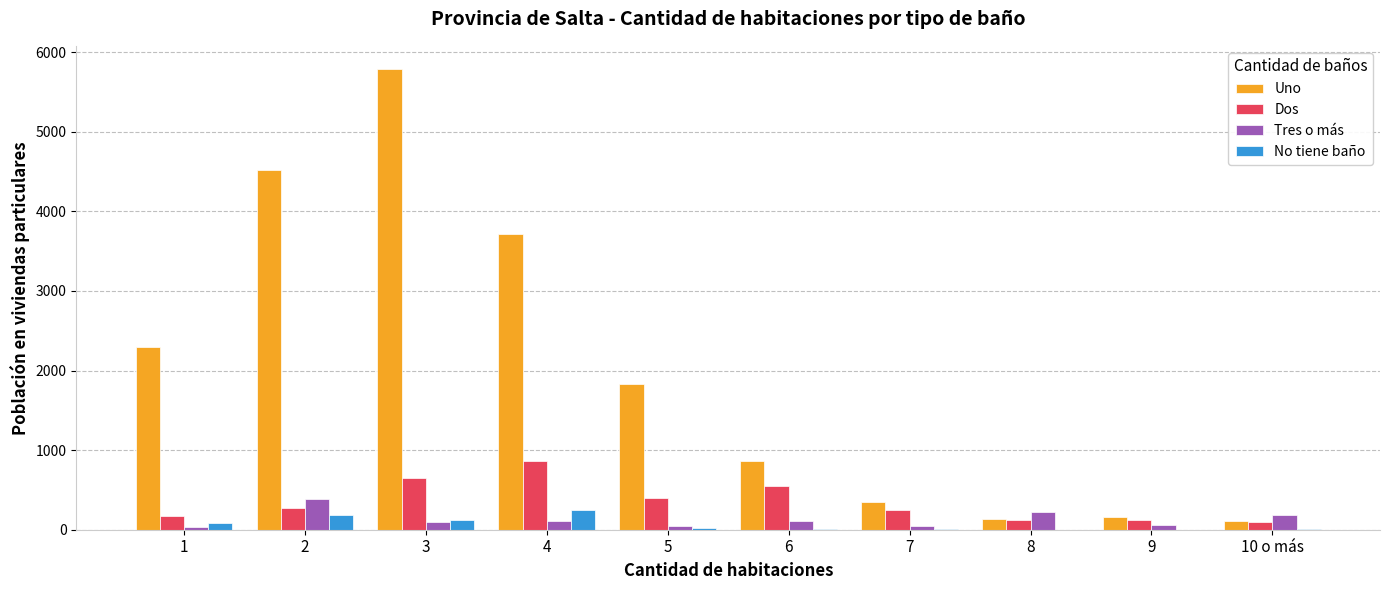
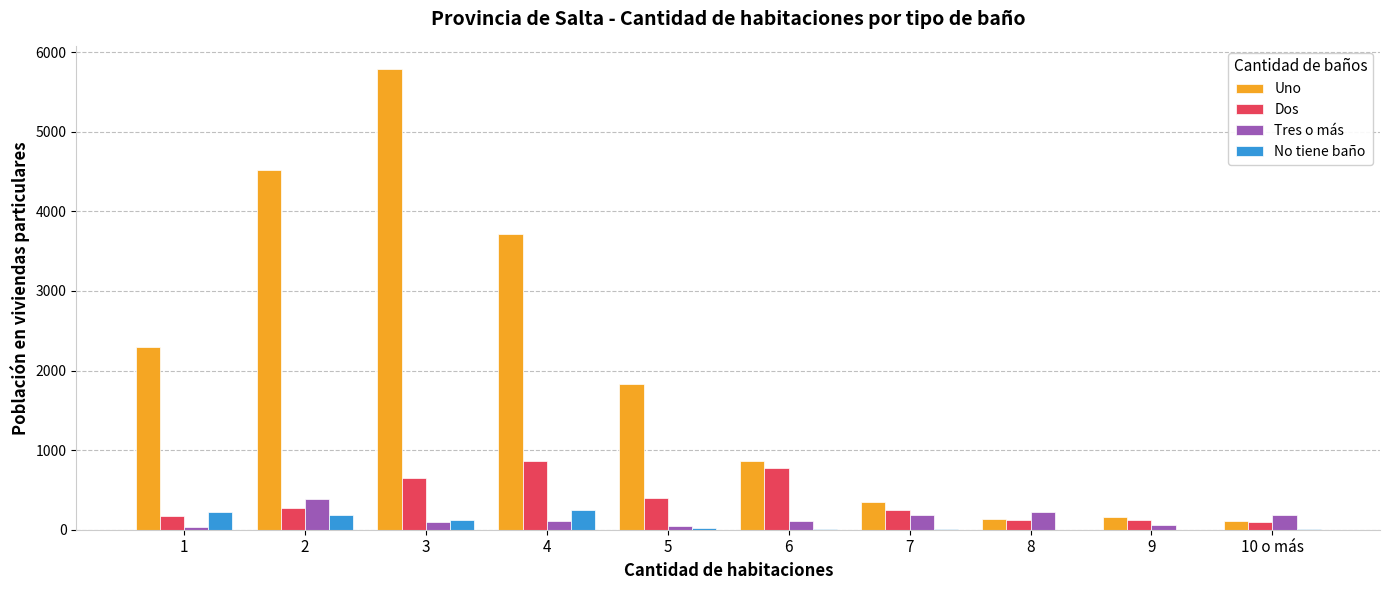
No tiene baño, 1: 100 -> 200
Dos, 6: 600 -> 800
Tres o más, 7: 0 -> 200
